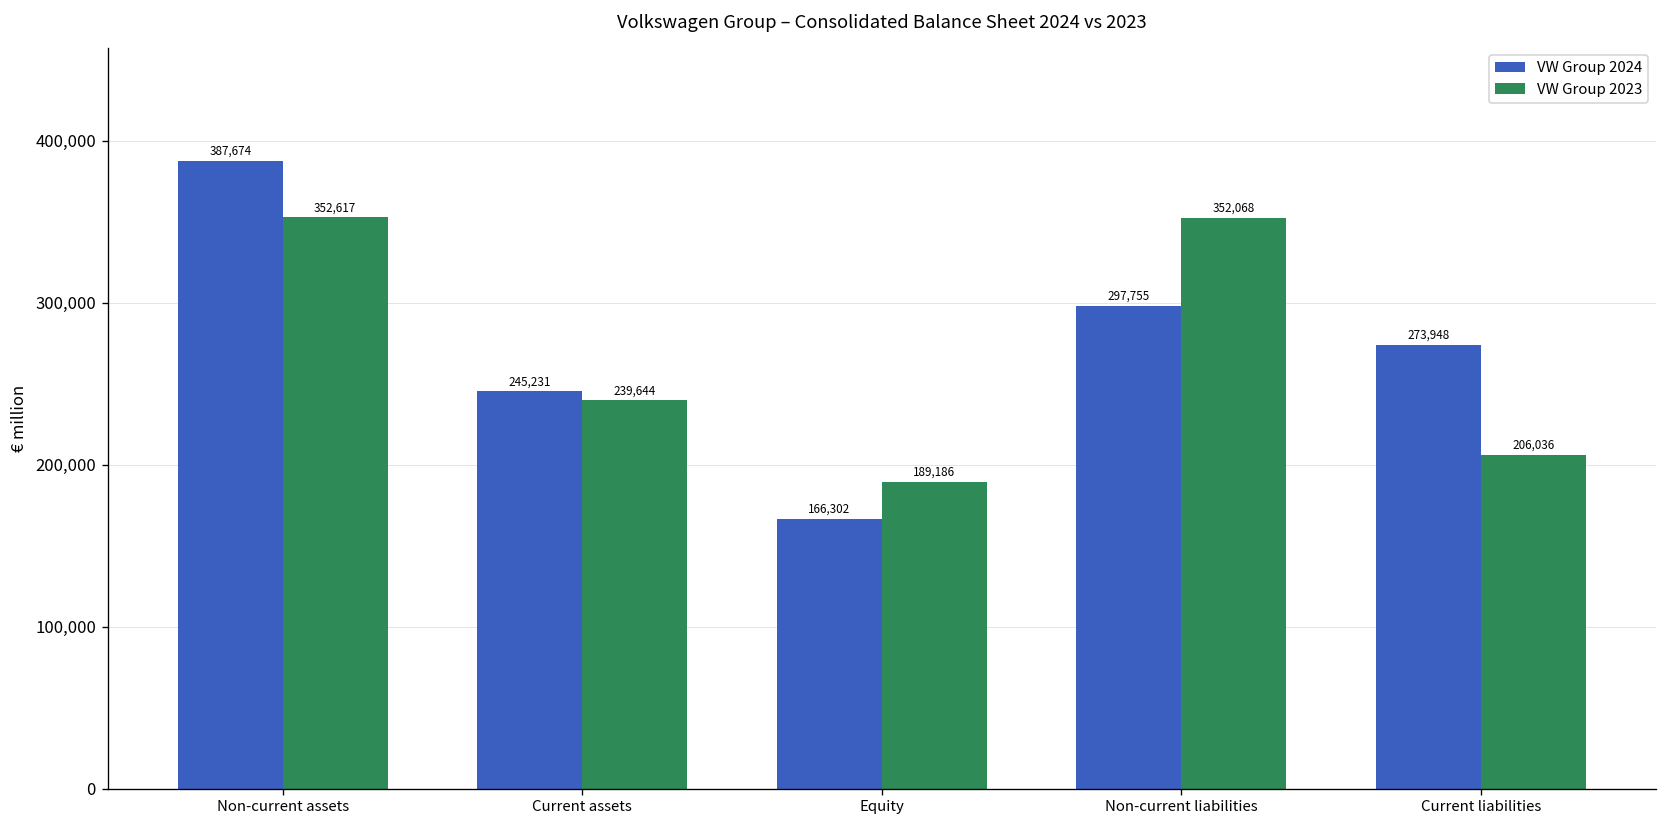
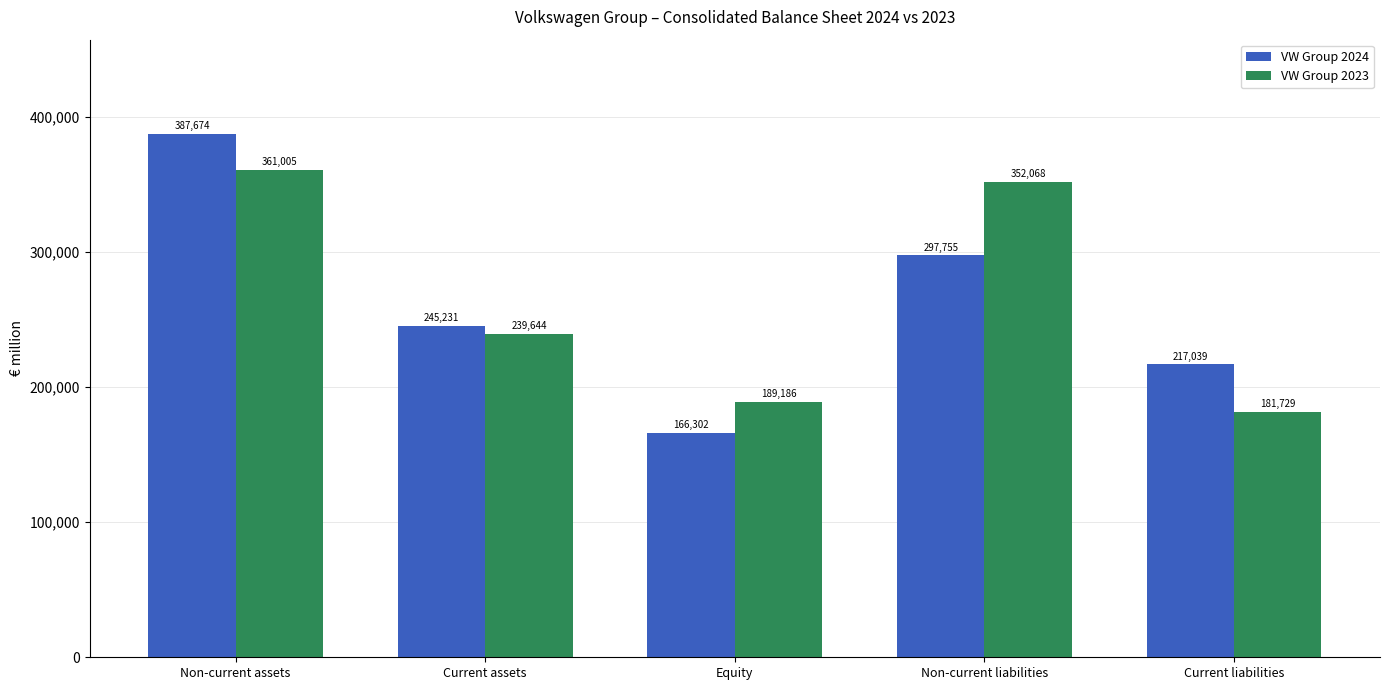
VW Group 2023, Non-current assets: 352,617 -> 361,005
VW Group 2024, Current liabilities: 273,948 -> 217,039
VW Group 2023, Current liabilities: 206,036 -> 181,729
